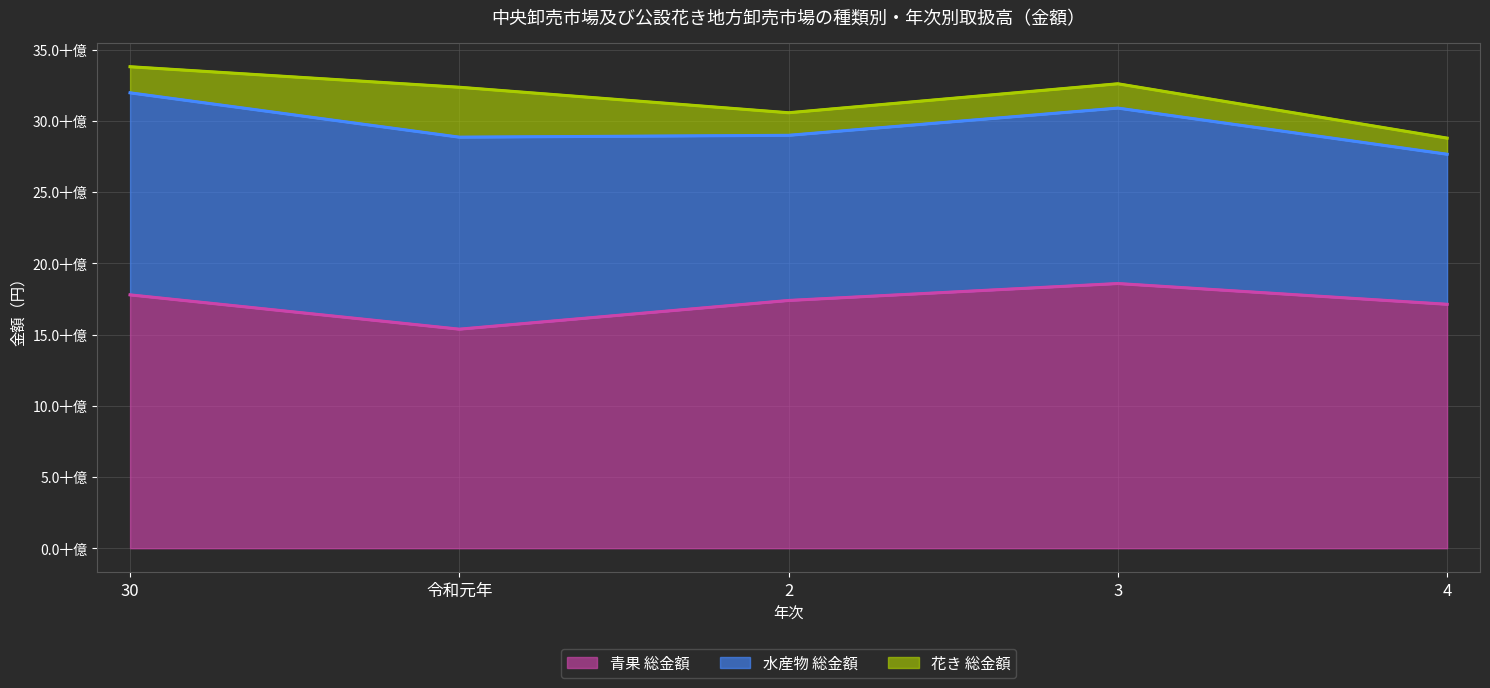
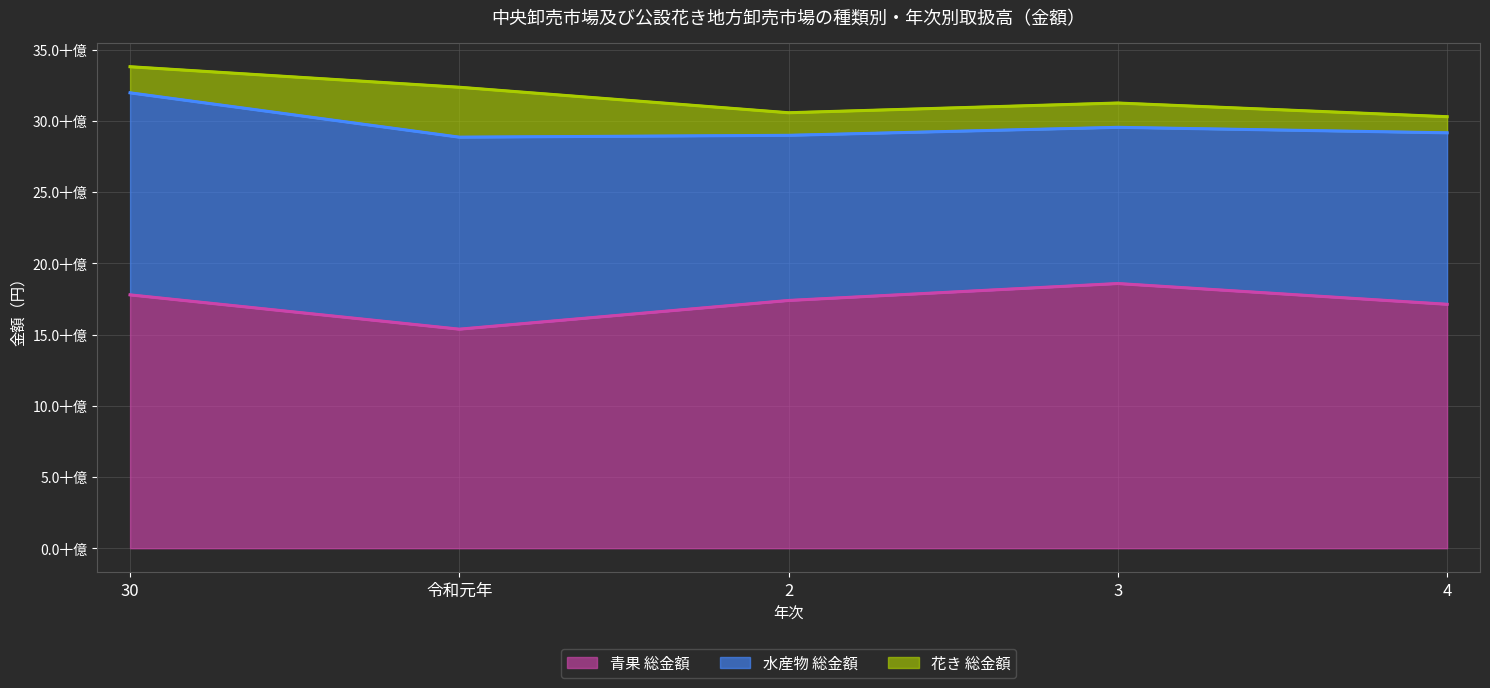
水産物 総金額, 3: 12.3十億 -> 11.0十億
水産物 総金額, 4: 10.5十億 -> 12.0十億
